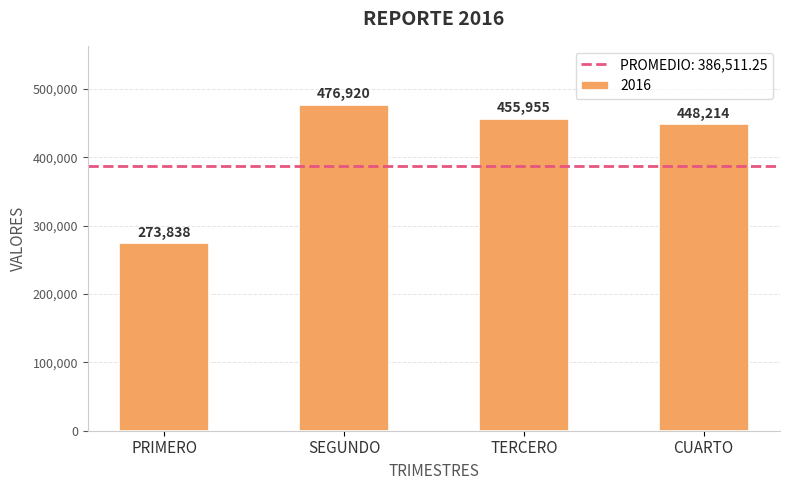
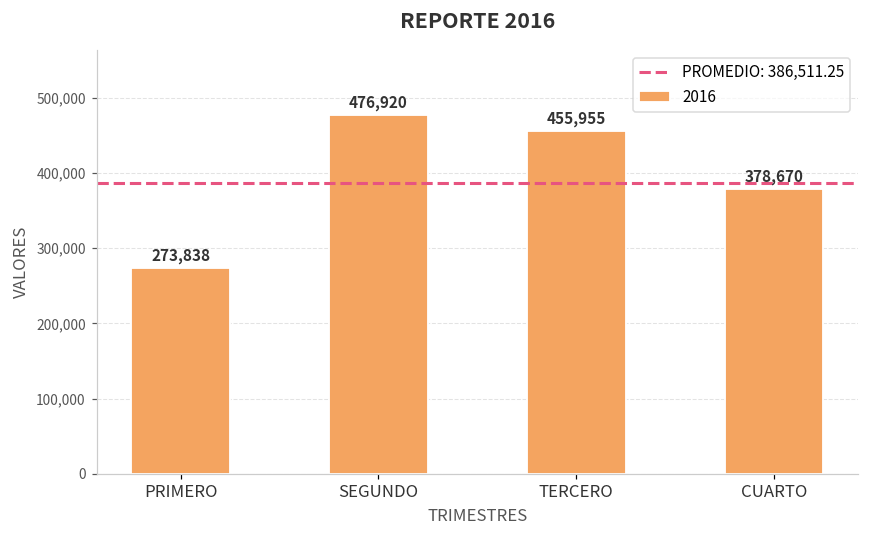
CUARTO: 448,214 -> 378,670
